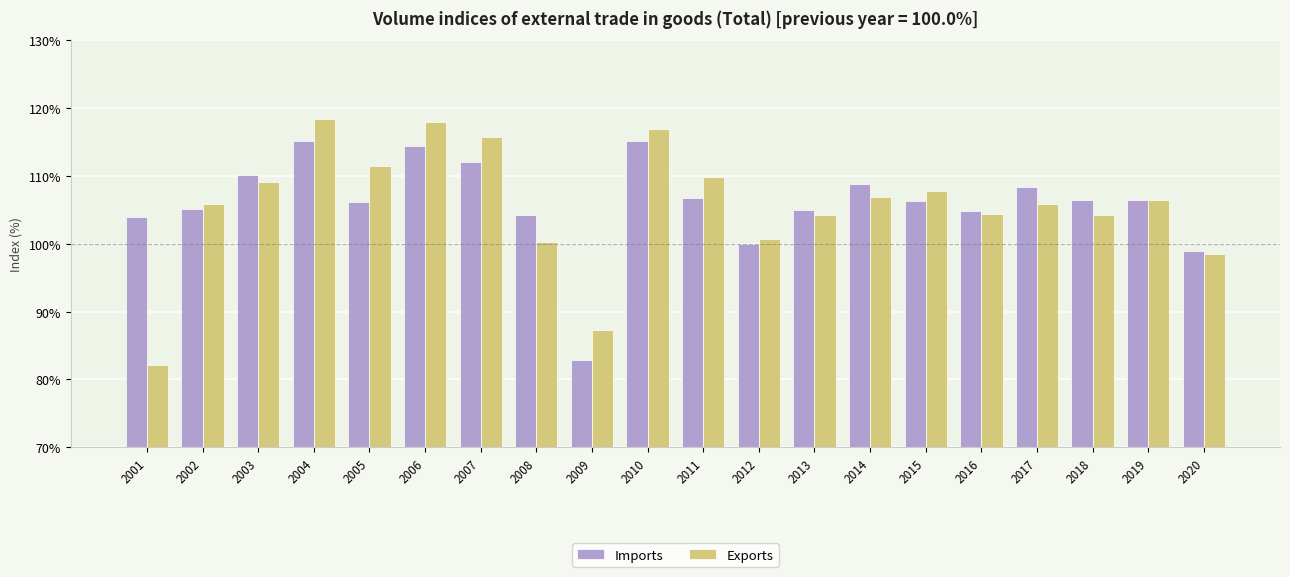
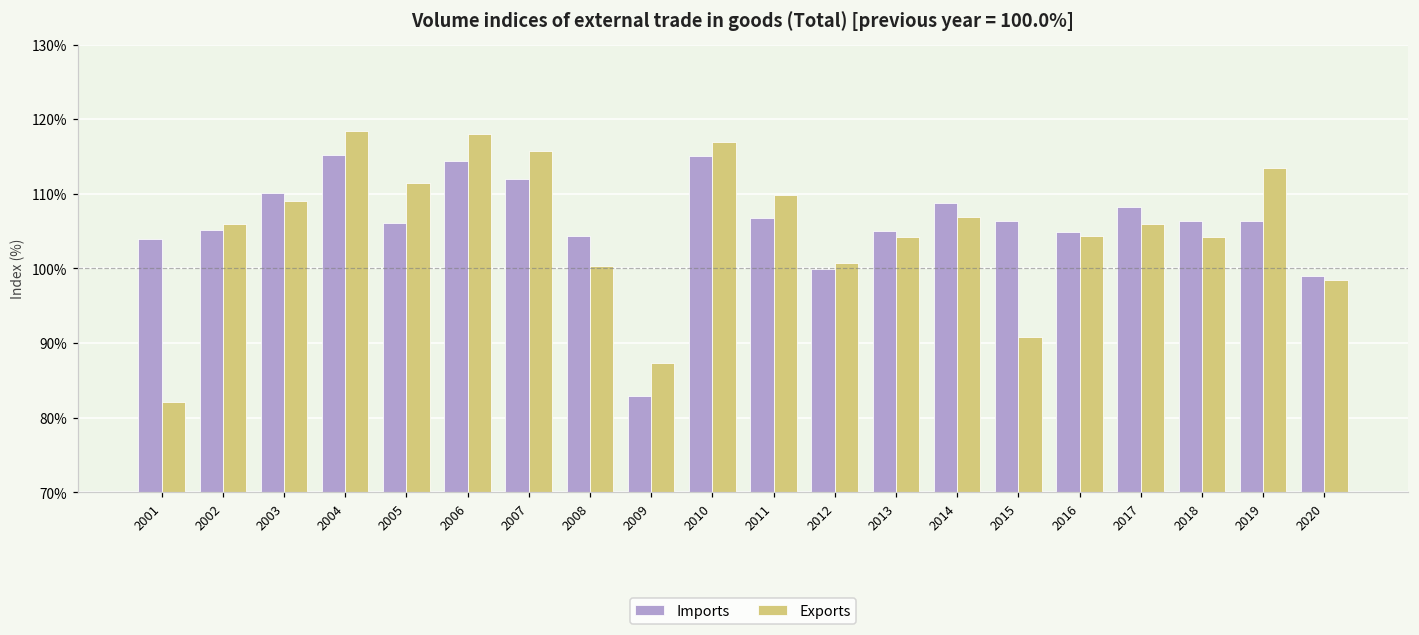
Exports, 2015: 108% -> 91%
Exports, 2019: 106% -> 114%
